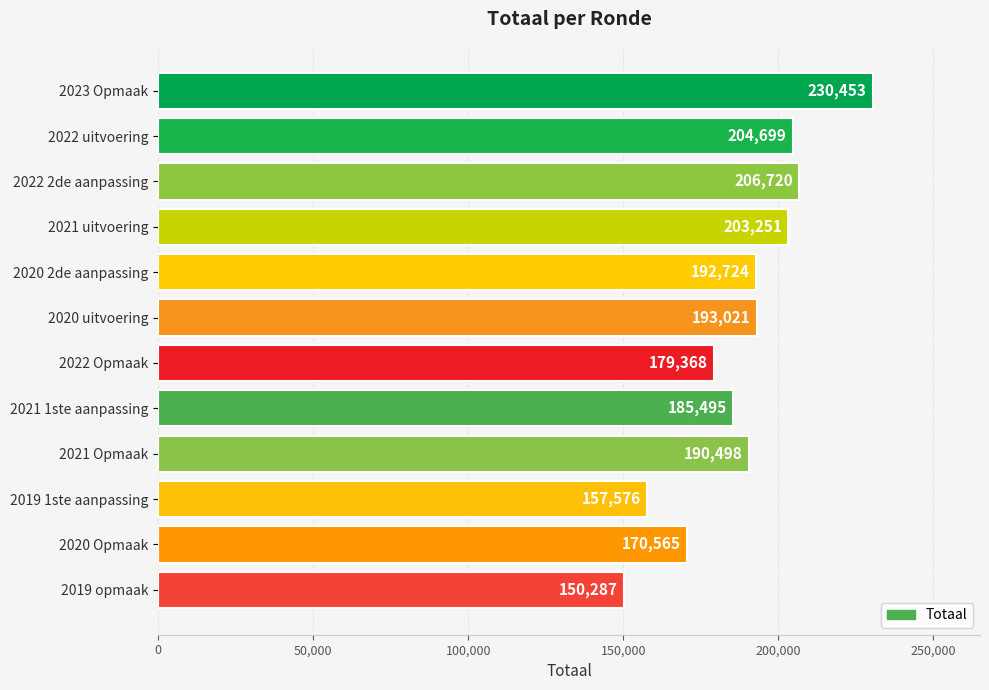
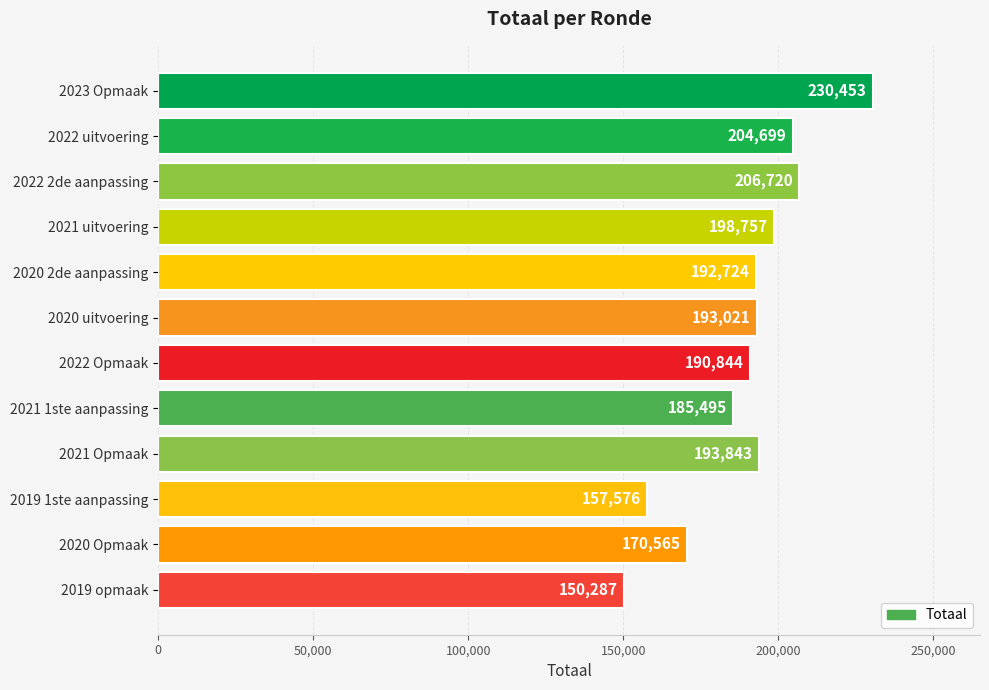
2021 uitvoering: 203,251 -> 198,757
2022 Opmaak: 179,368 -> 190,844
2021 Opmaak: 190,498 -> 193,843
